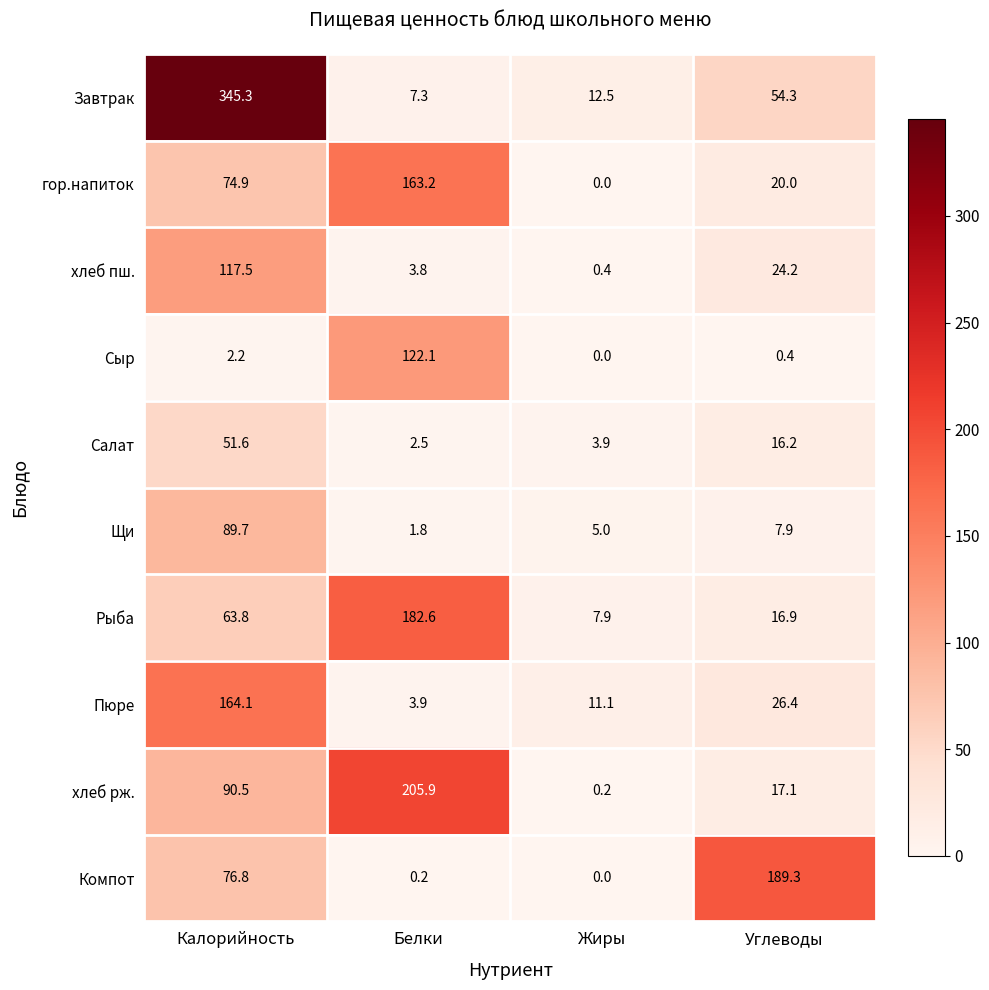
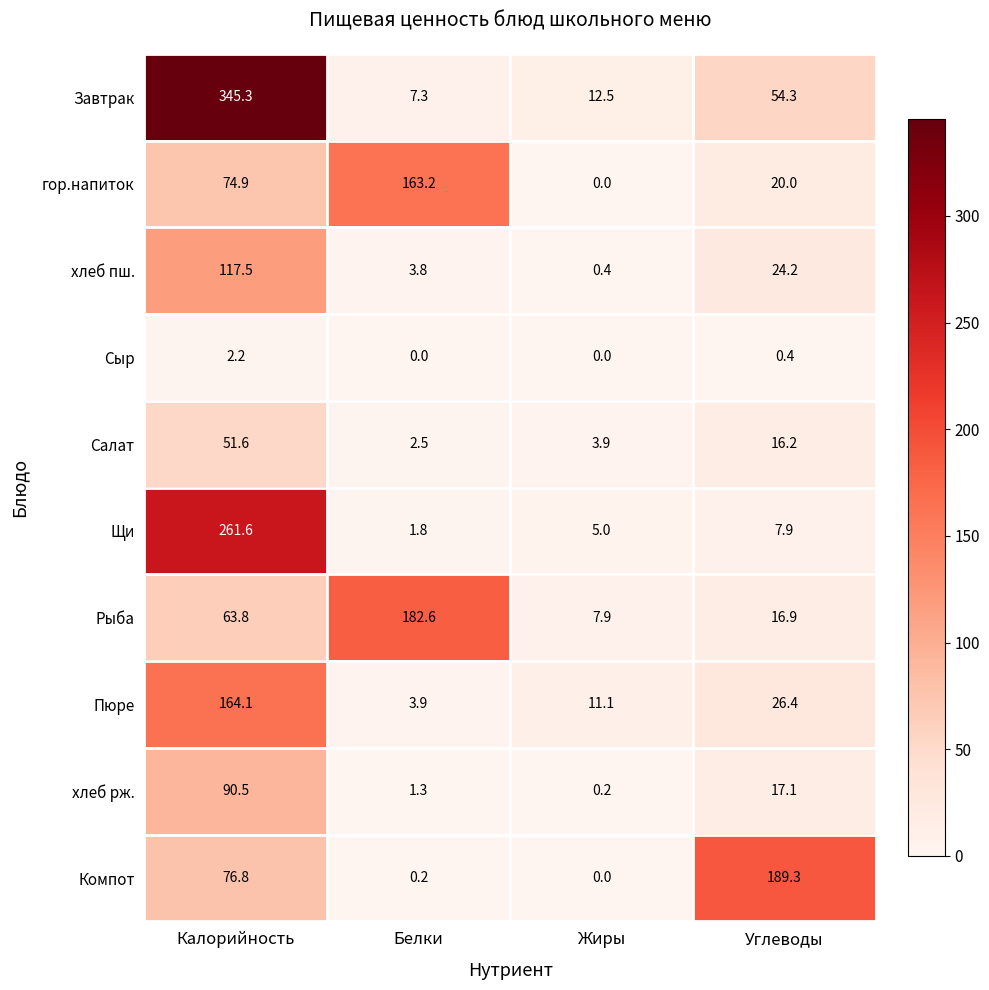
Сыр, Белки: 122.1 -> 0.0
Щи, Калорийность: 89.7 -> 261.6
хлеб рж., Белки: 205.9 -> 1.3
